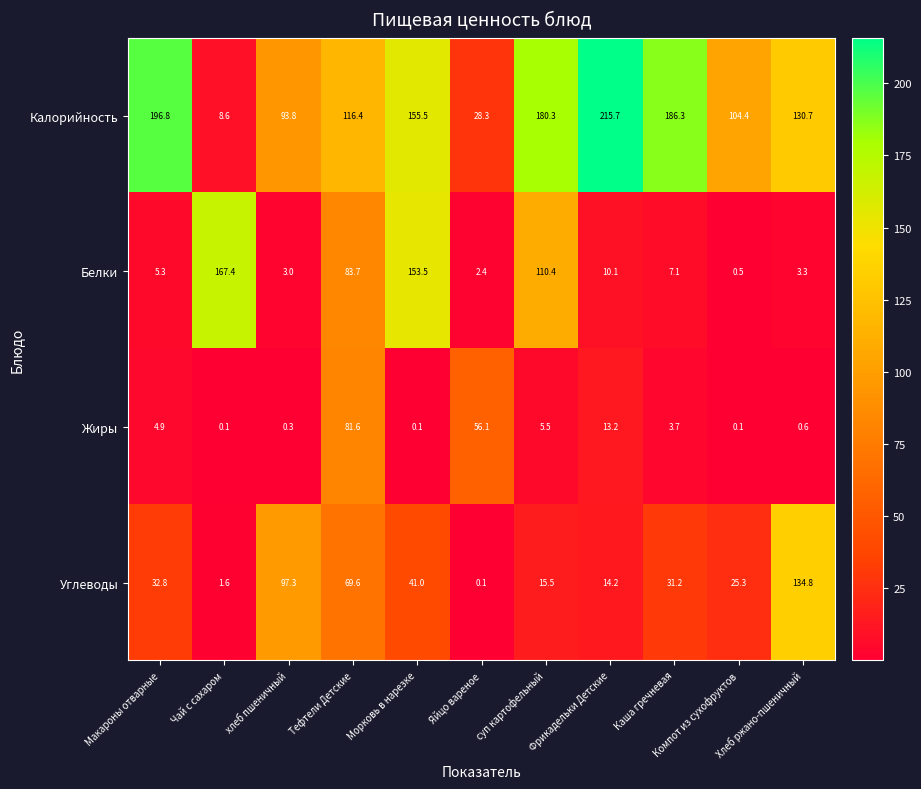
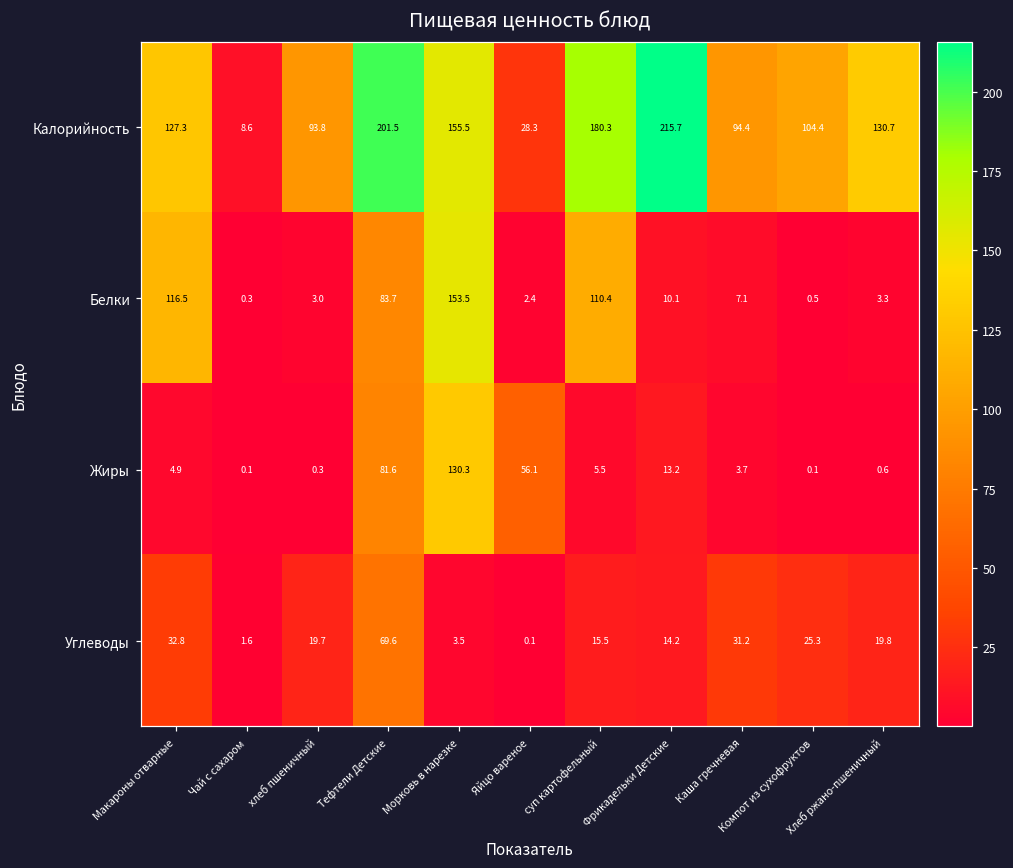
Калорийность, Макароны отварные: 196.8 -> 127.3
Калорийность, Тефтели Детские: 116.4 -> 201.5
Калорийность, Каша гречневая: 186.3 -> 94.4
Белки, Макароны отварные: 5.3 -> 116.5
Белки, Чай с сахаром: 167.4 -> 0.3
Жиры, Морковь в нарезке: 0.1 -> 130.3
Углеводы, хлеб пшеничный: 97.3 -> 19.7
Углеводы, Морковь в нарезке: 41.0 -> 3.5
Углеводы, Хлеб ржано-пшеничный: 134.8 -> 19.8
